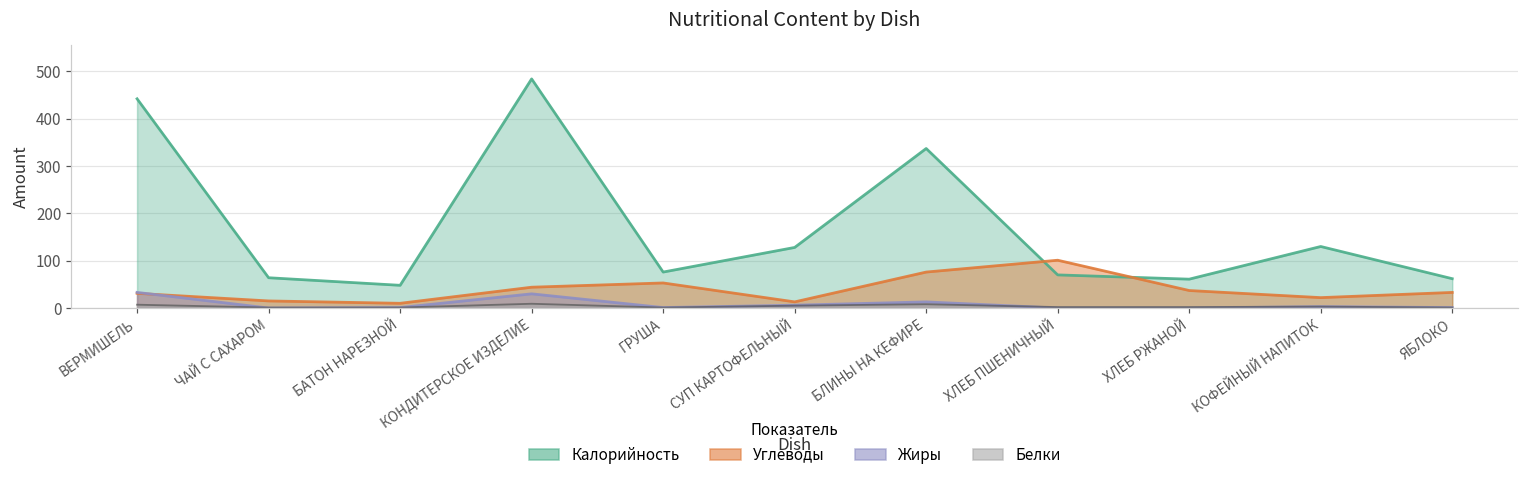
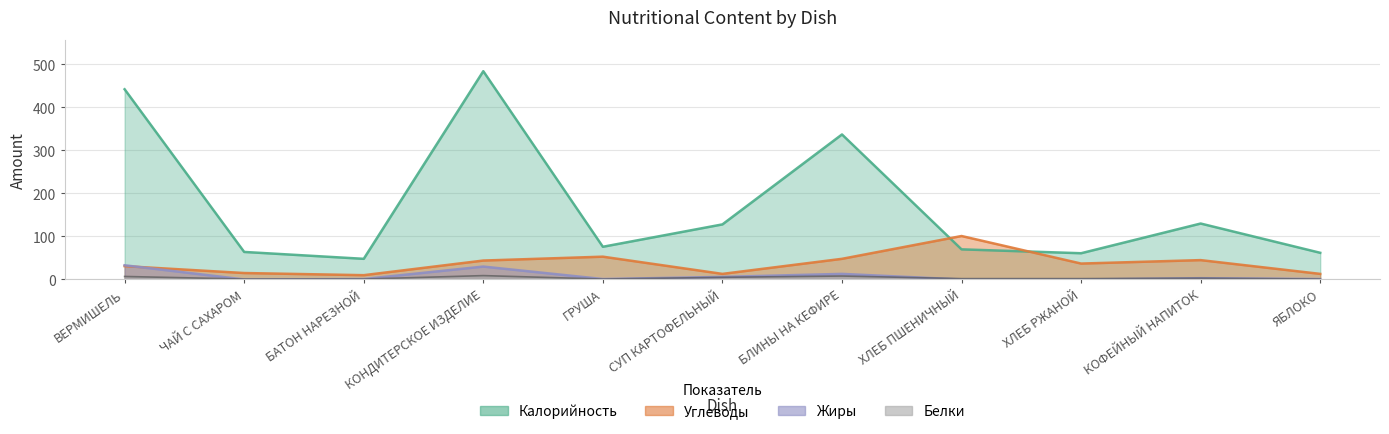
Углеводы, БЛИНЫ НА КЕФИРЕ: 80 -> 50
Углеводы, КОФЕЙНЫЙ НАПИТОК: 20 -> 50
Углеводы, ЯБЛОКО: 30 -> 10
